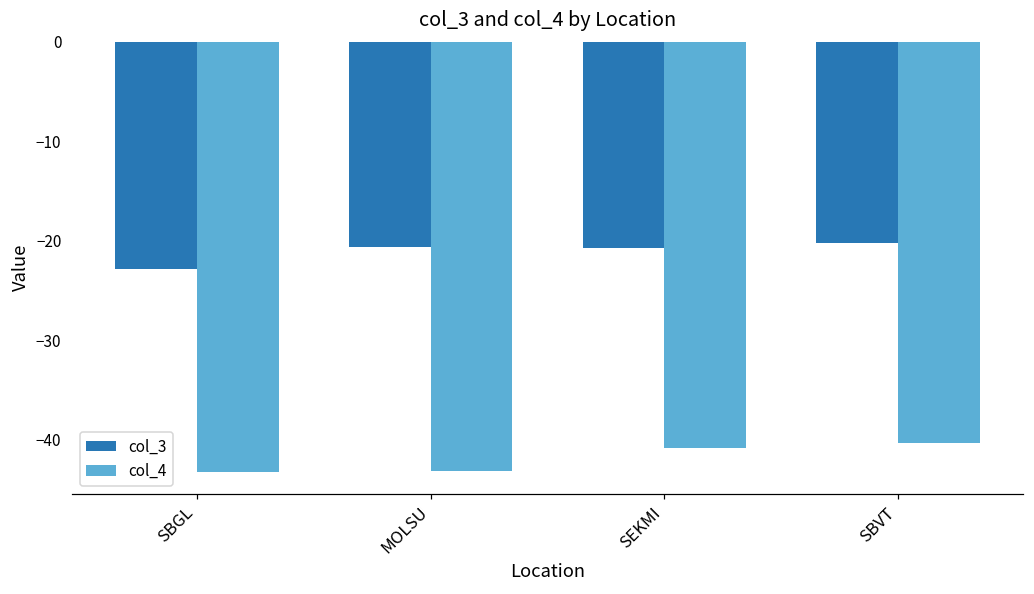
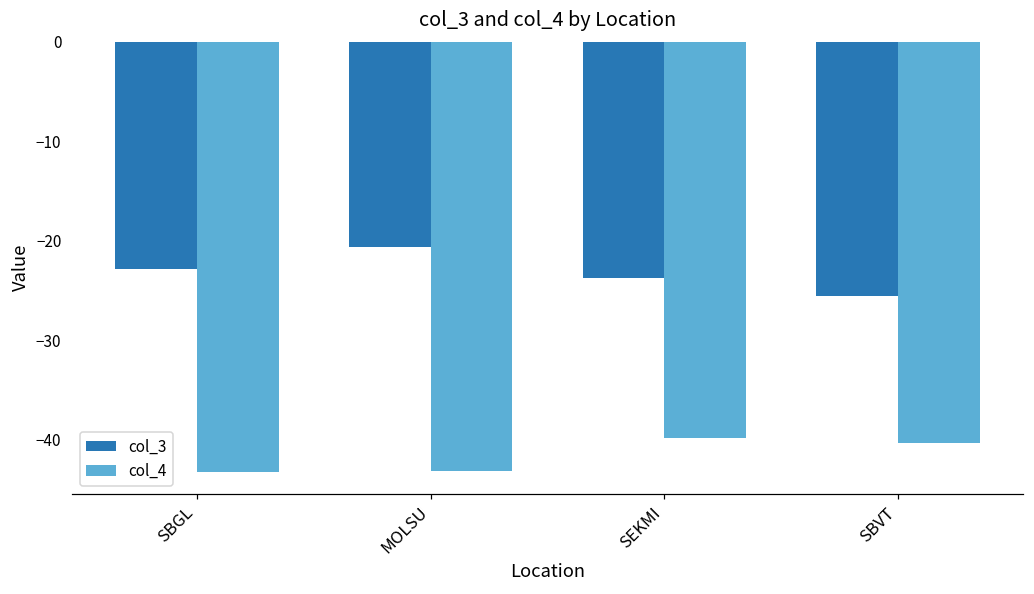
col_3, SEKMI: -21 -> -24
col_4, SEKMI: -41 -> -40
col_3, SBVT: -20 -> -26
